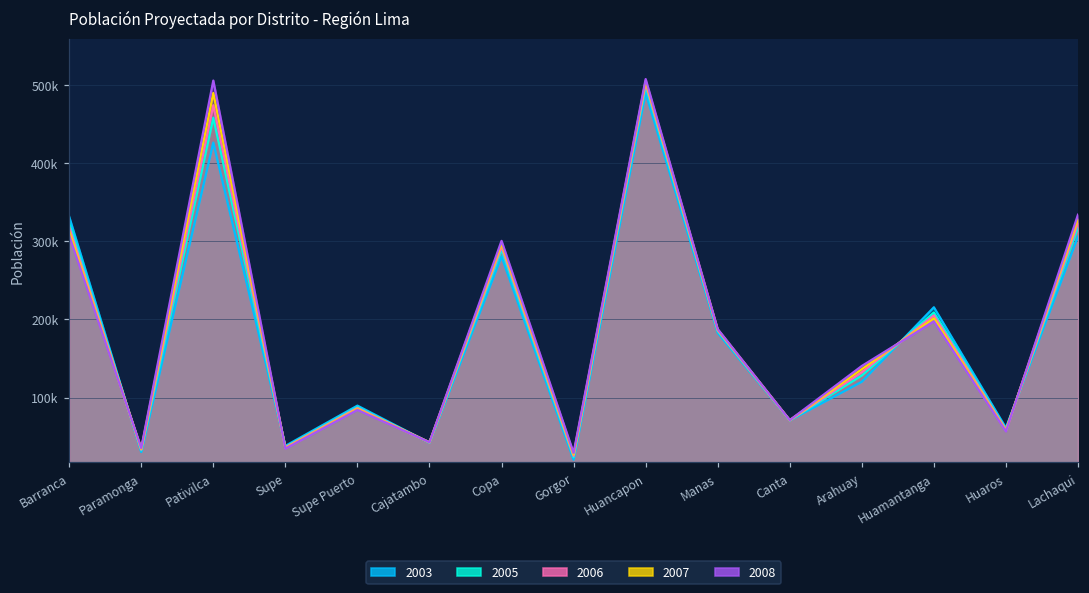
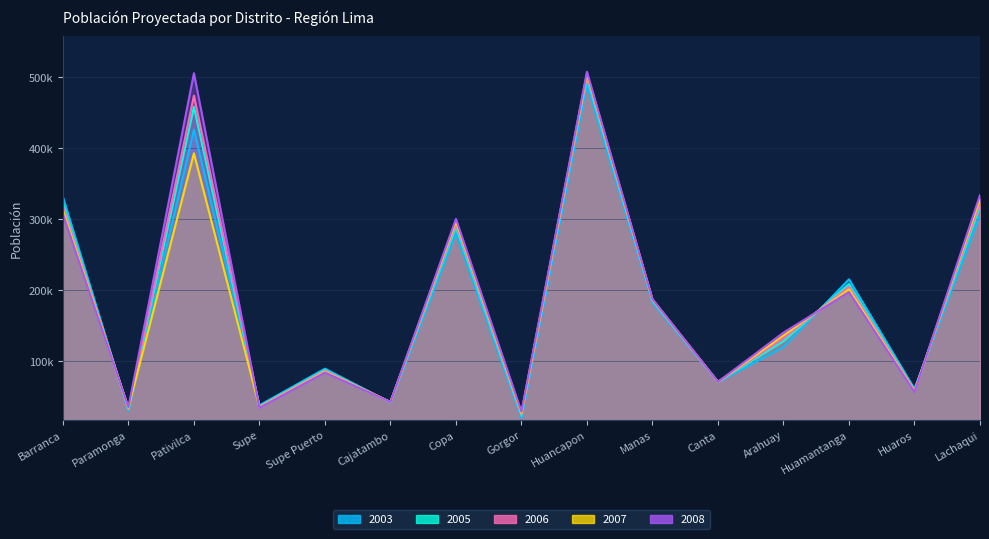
2007, Pativilca: 490000 -> 390000
